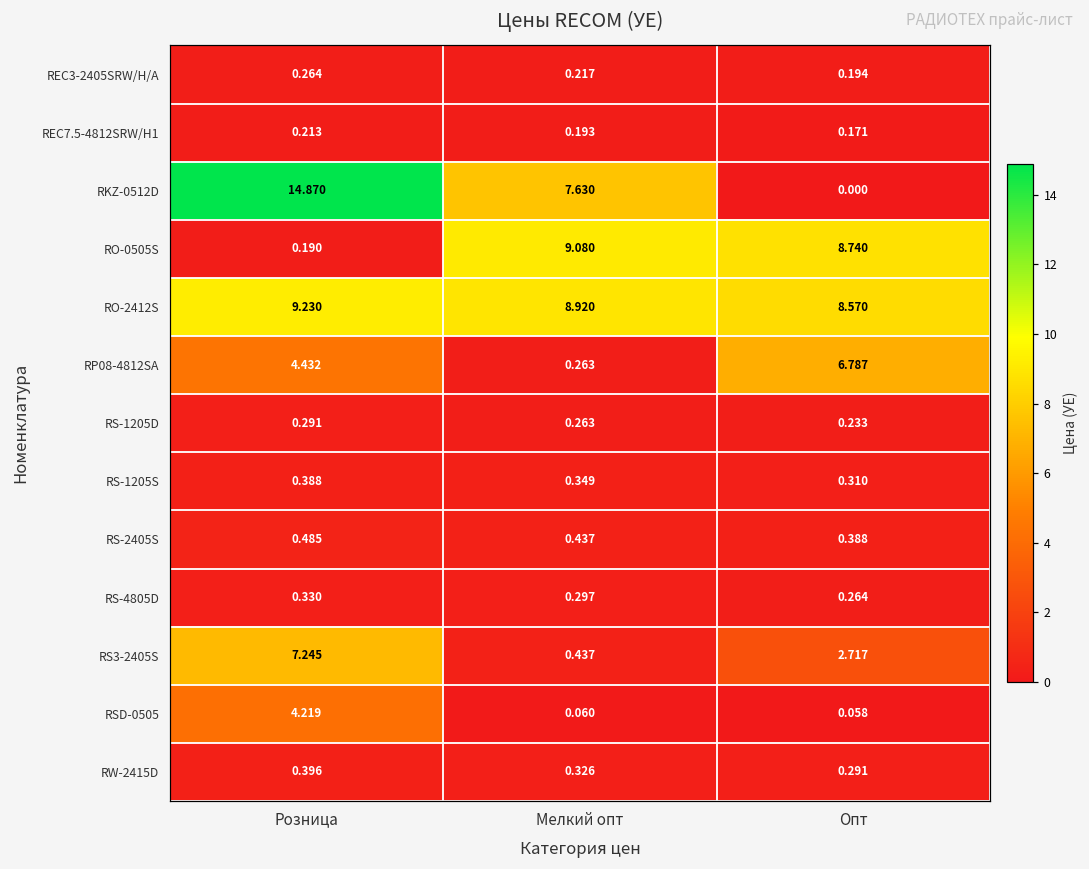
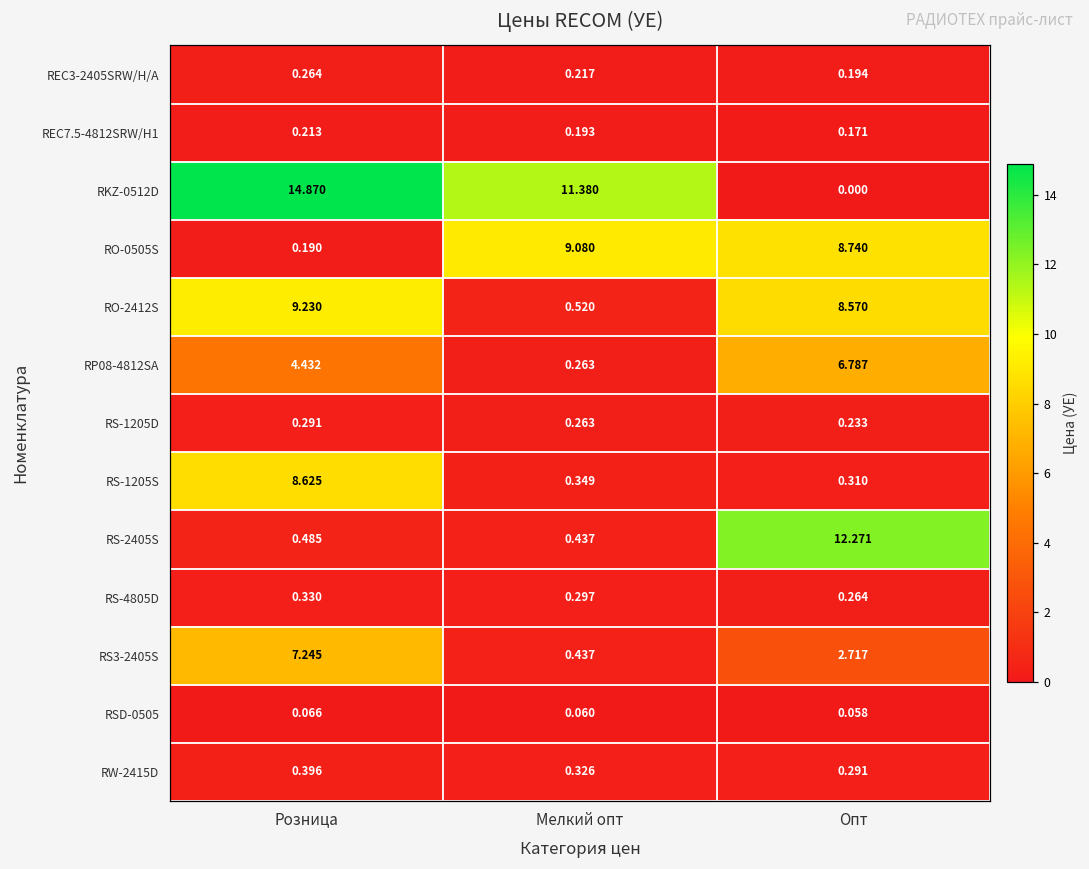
RKZ-0512D, Мелкий опт: 7.630 -> 11.380
RO-2412S, Мелкий опт: 8.920 -> 0.520
RS-1205S, Розница: 0.388 -> 8.625
RS-2405S, Опт: 0.388 -> 12.271
RSD-0505, Розница: 4.219 -> 0.066
